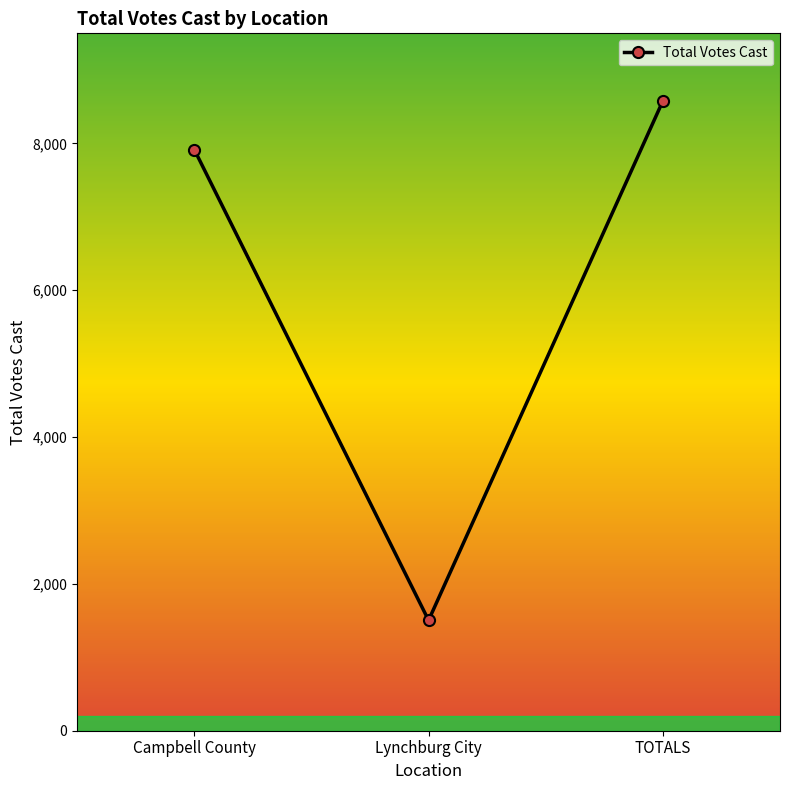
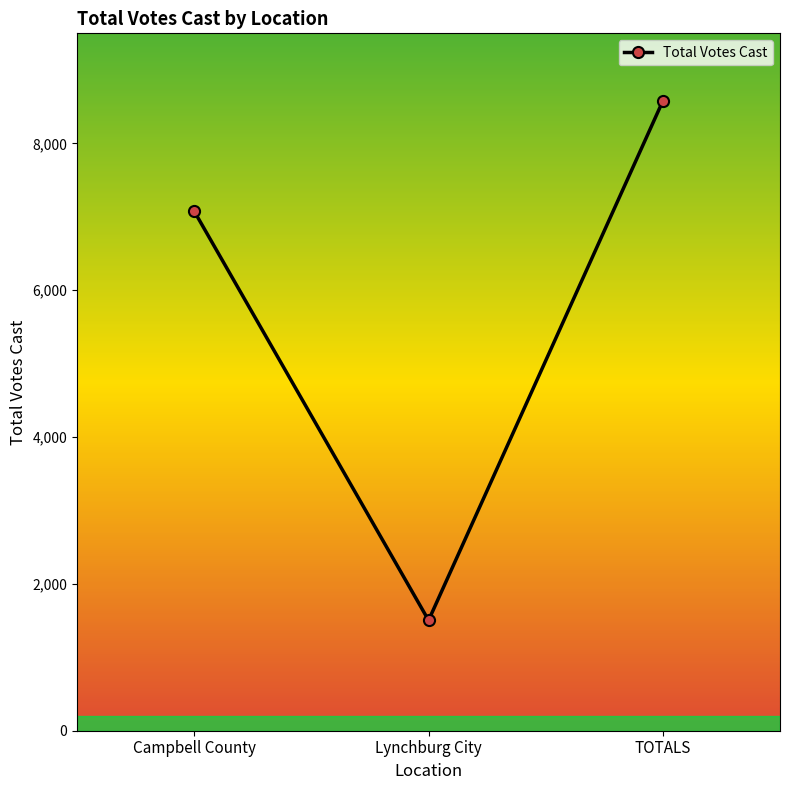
Campbell County: 7,900 -> 7,100
